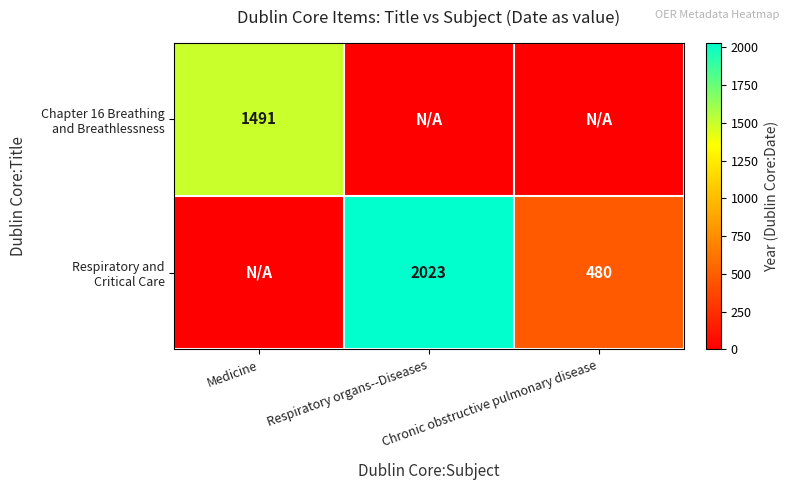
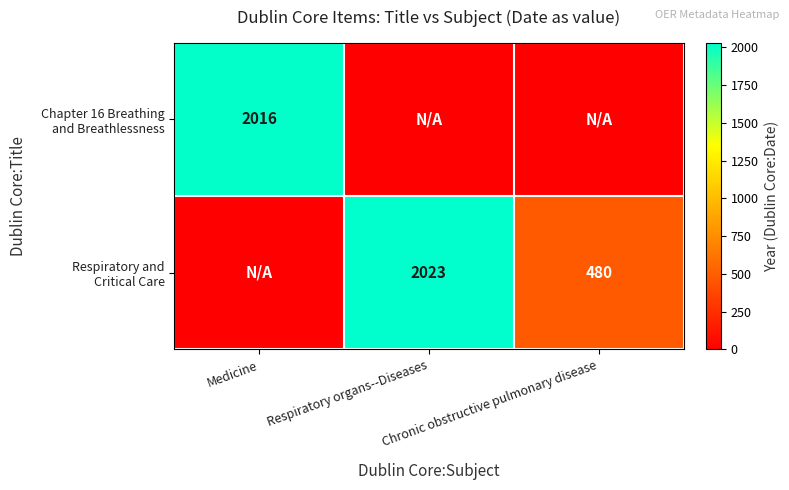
Chapter 16 Breathing and Breathlessness, Medicine: 1491 -> 2016
